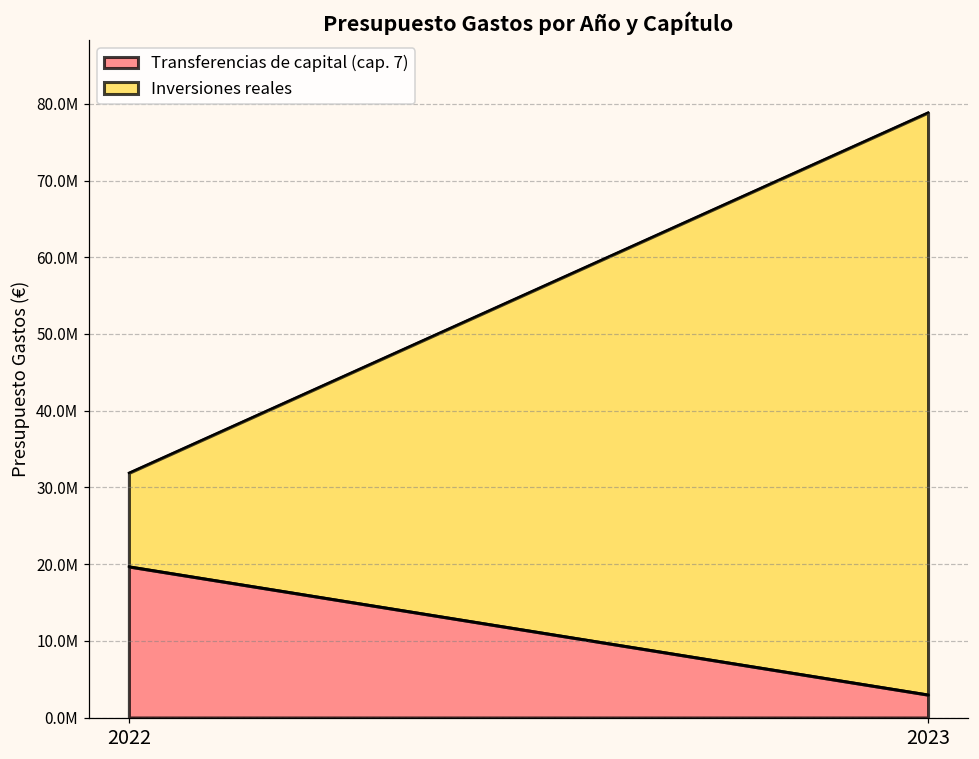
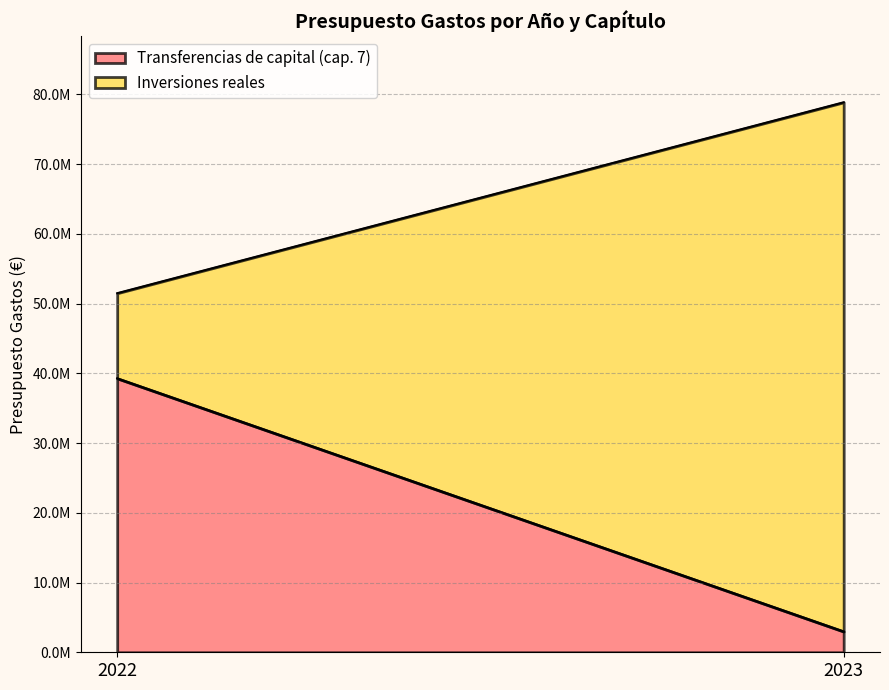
Transferencias de capital (cap. 7), 2022: 20000000 -> 39000000
